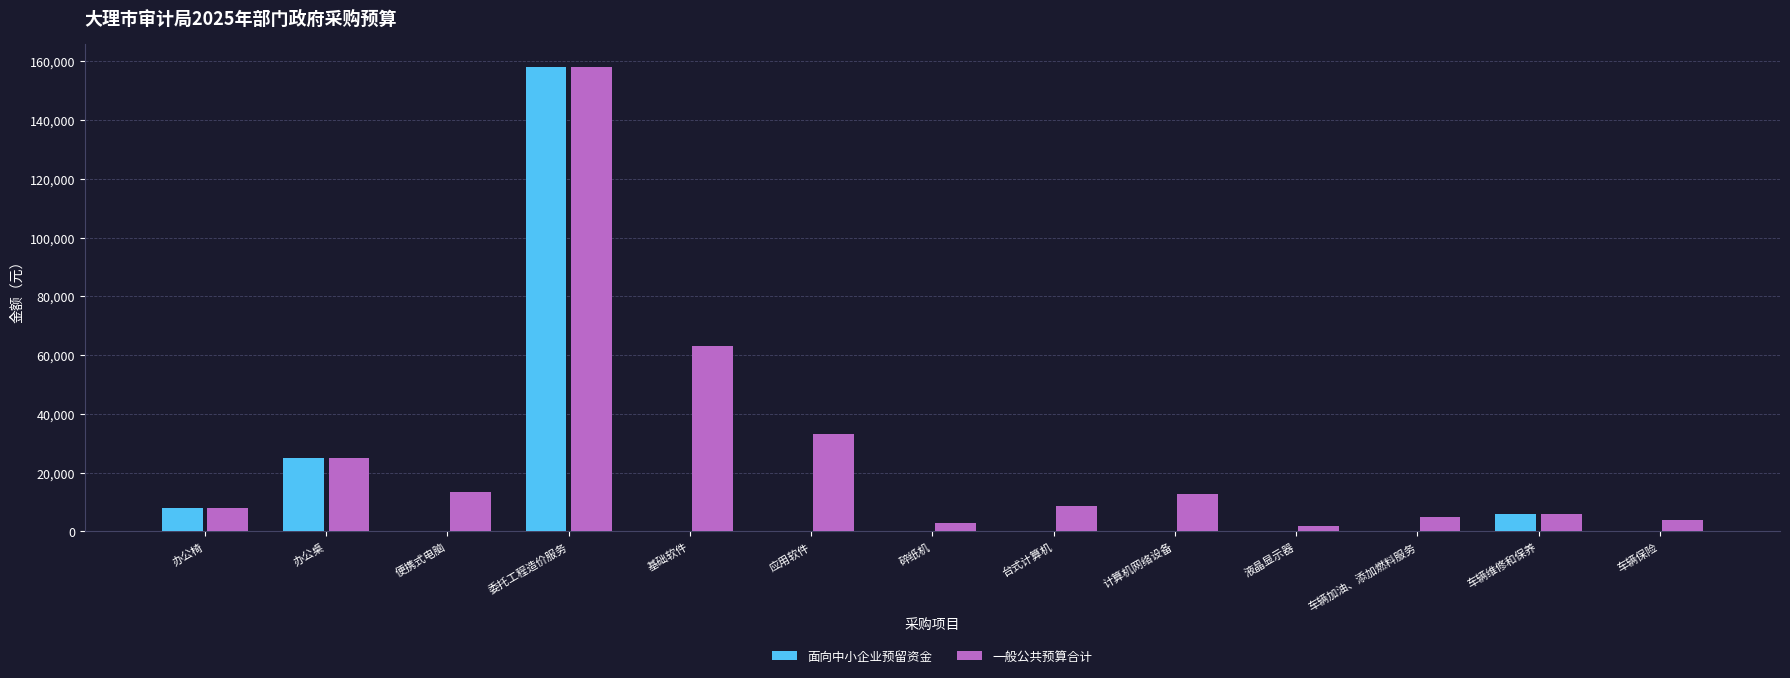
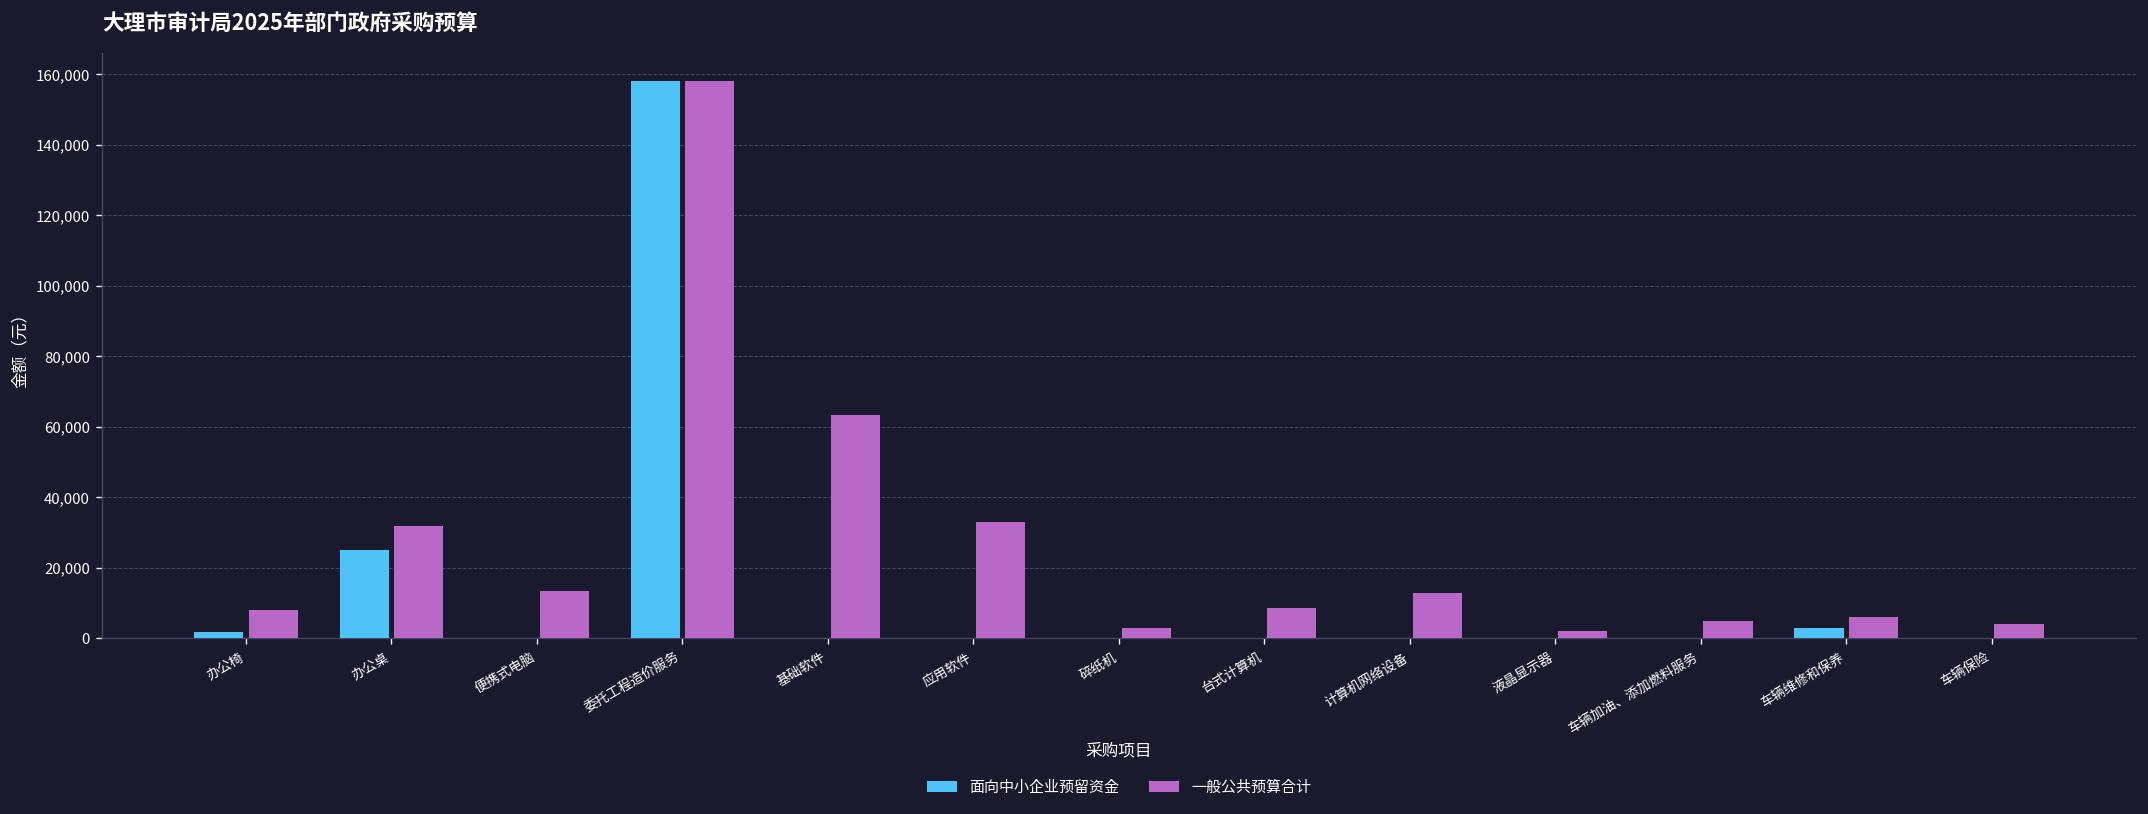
面向中小企业预留资金, 办公椅: 8,000 -> 2,000
一般公共预算合计, 办公桌: 25,000 -> 32,000
面向中小企业预留资金, 车辆维修和保养: 6,000 -> 3,000
